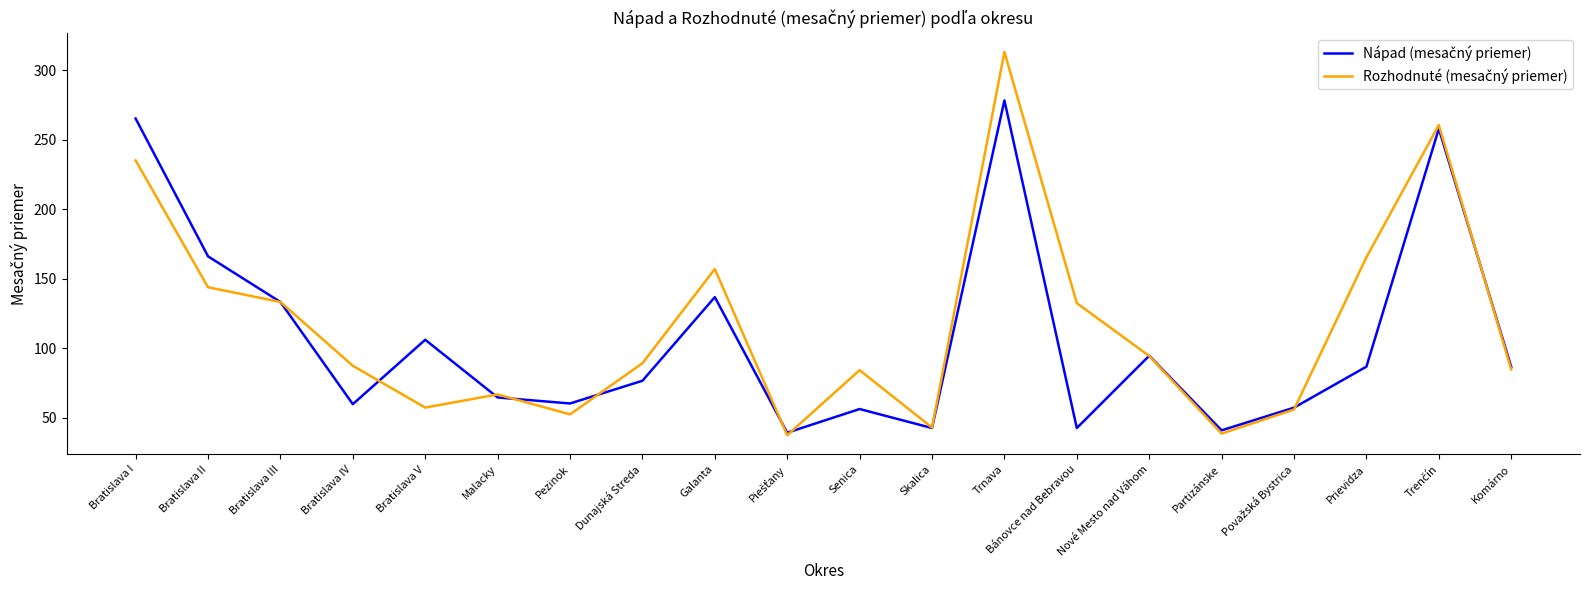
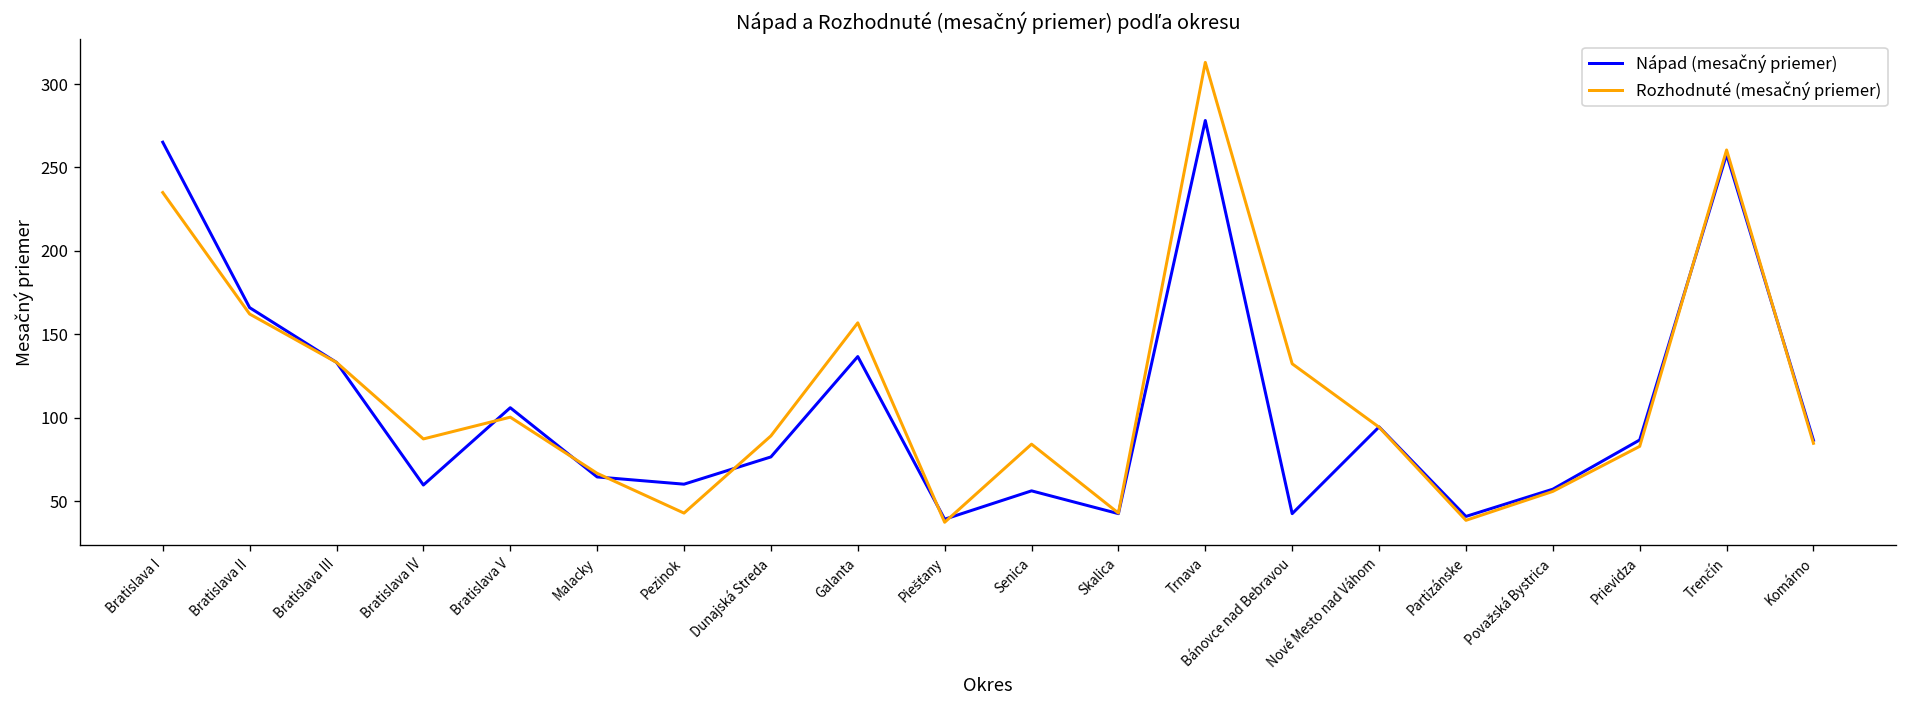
Rozhodnuté (mesačný priemer), Bratislava II: 144 -> 162
Rozhodnuté (mesačný priemer), Bratislava V: 57 -> 100
Rozhodnuté (mesačný priemer), Pezinok: 52 -> 43
Rozhodnuté (mesačný priemer), Prievidza: 165 -> 83
